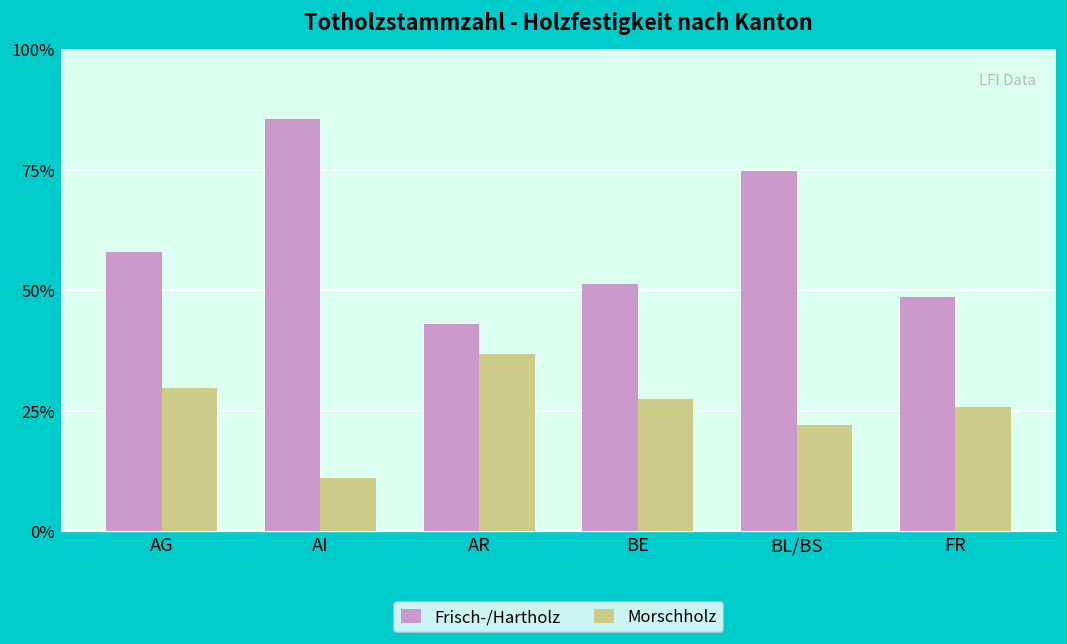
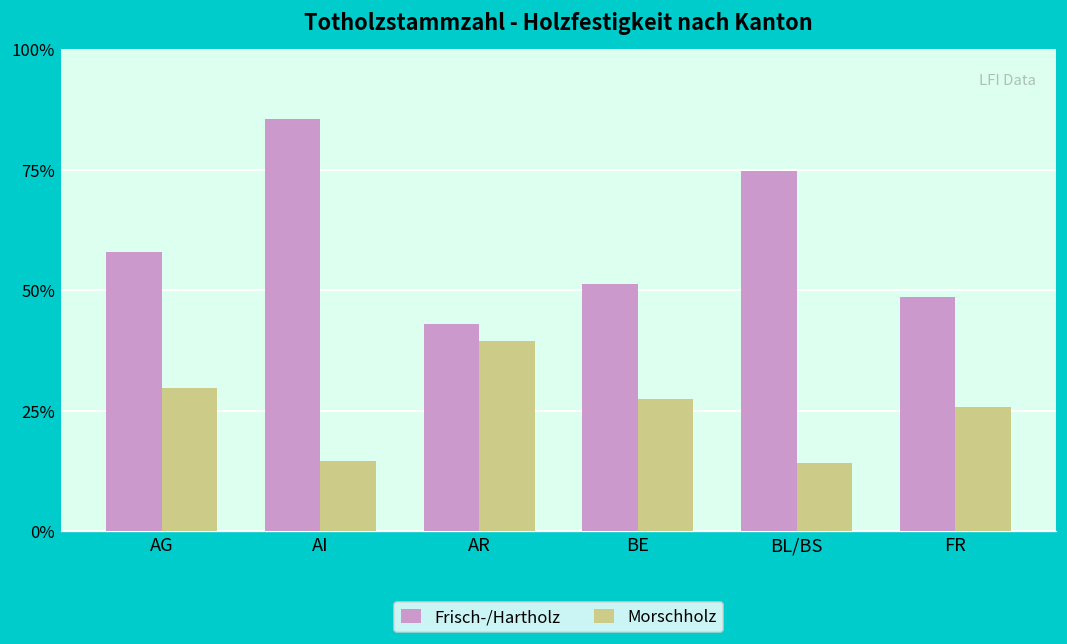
Morschholz, AI: 11% -> 15%
Morschholz, AR: 37% -> 40%
Morschholz, BL/BS: 22% -> 14%
